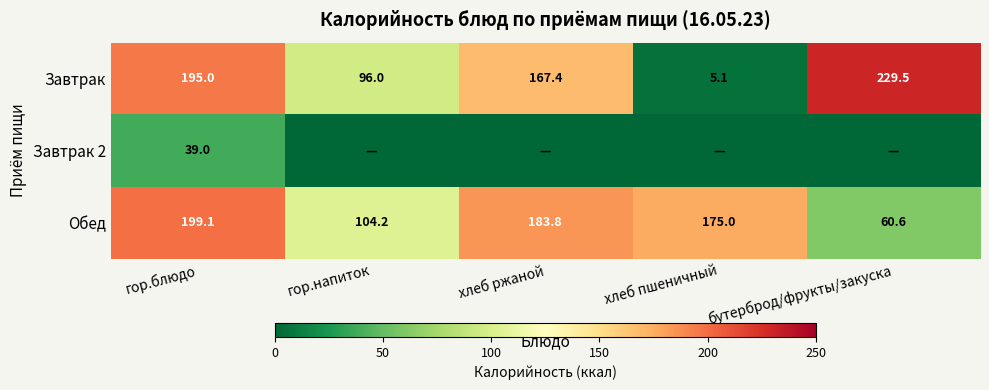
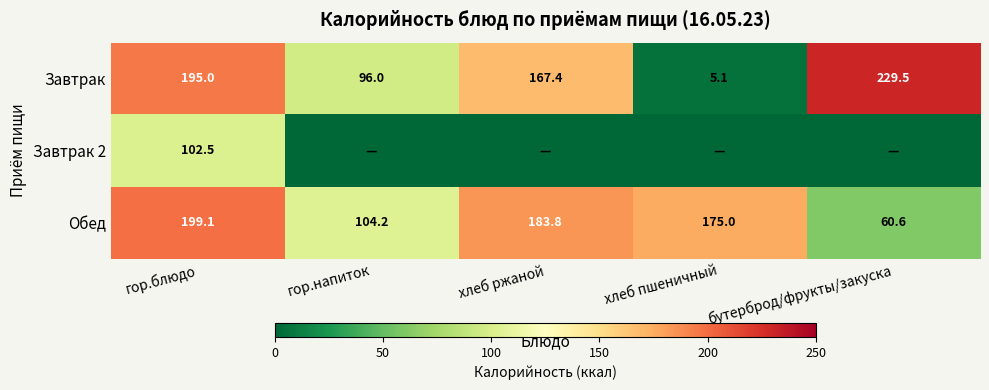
Завтрак 2, гор.блюдо: 39.0 -> 102.5
